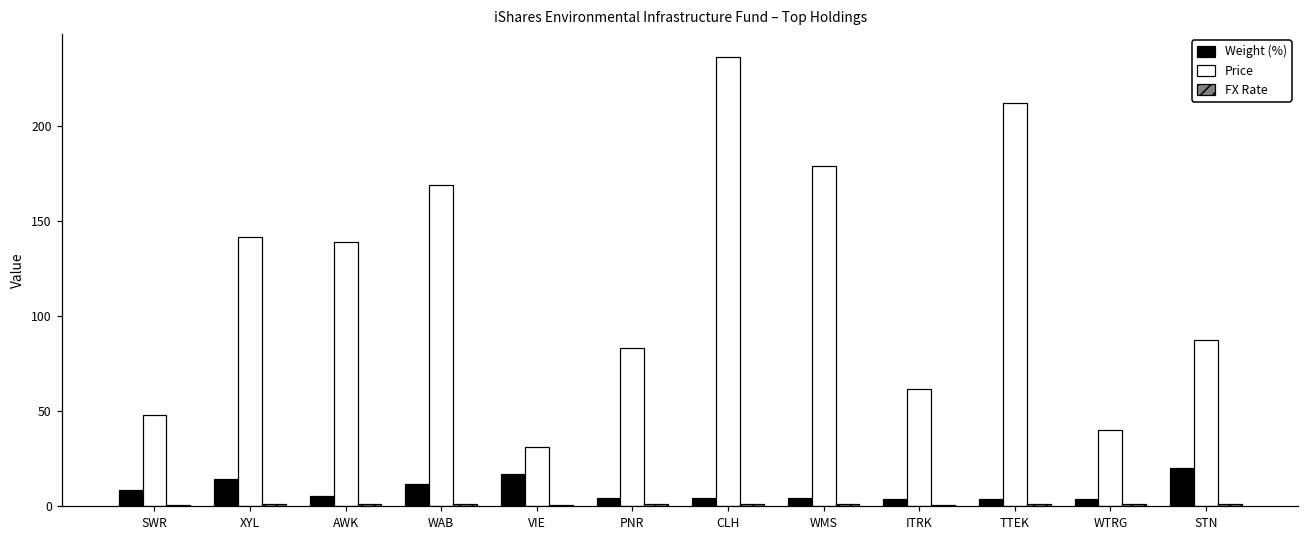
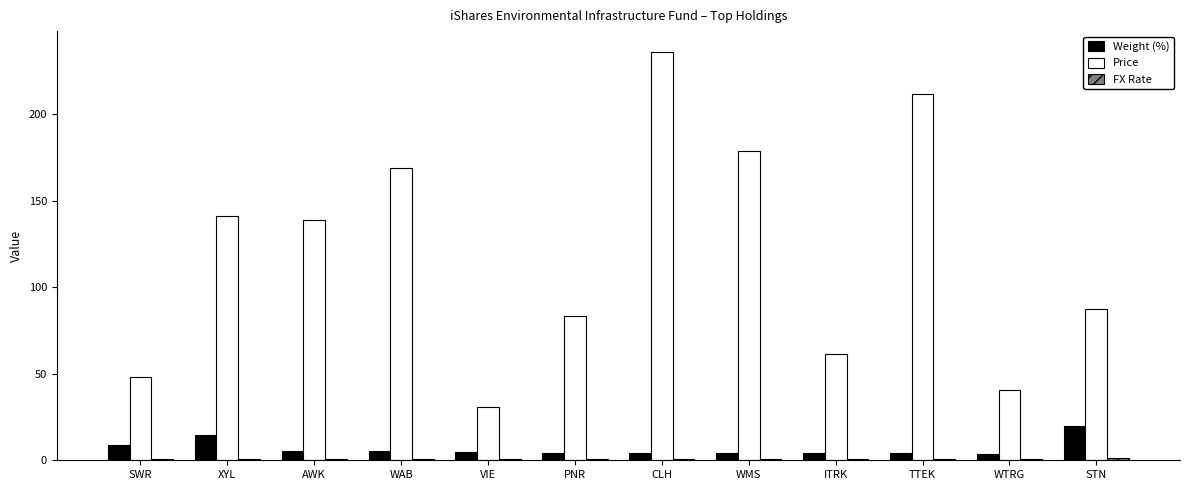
Weight (%), WAB: 12 -> 5
Weight (%), VIE: 17 -> 5
